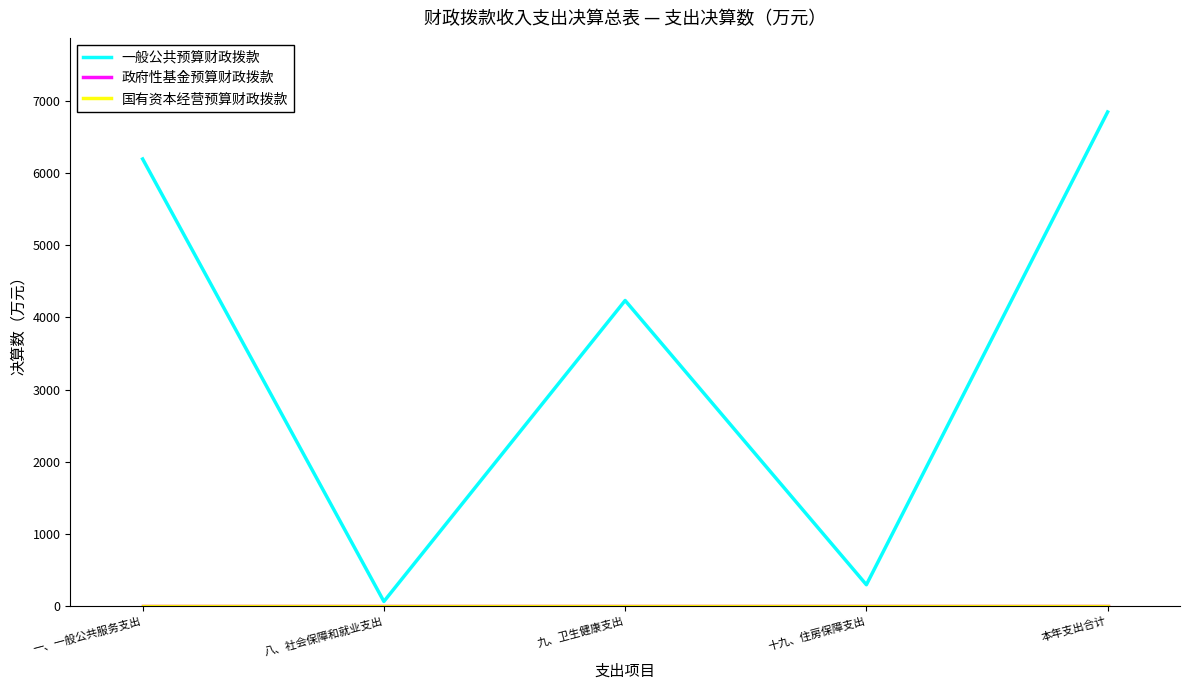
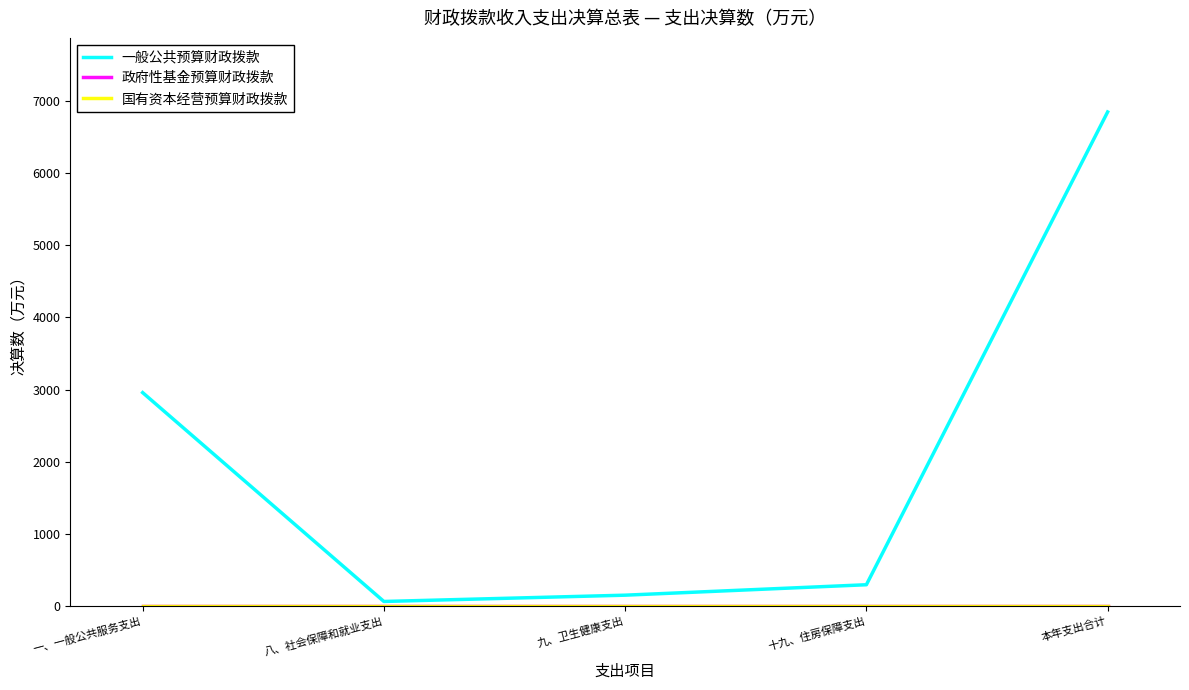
一般公共预算财政拨款, 一、一般公共服务支出: 6200 -> 3000
一般公共预算财政拨款, 九、卫生健康支出: 4200 -> 100
